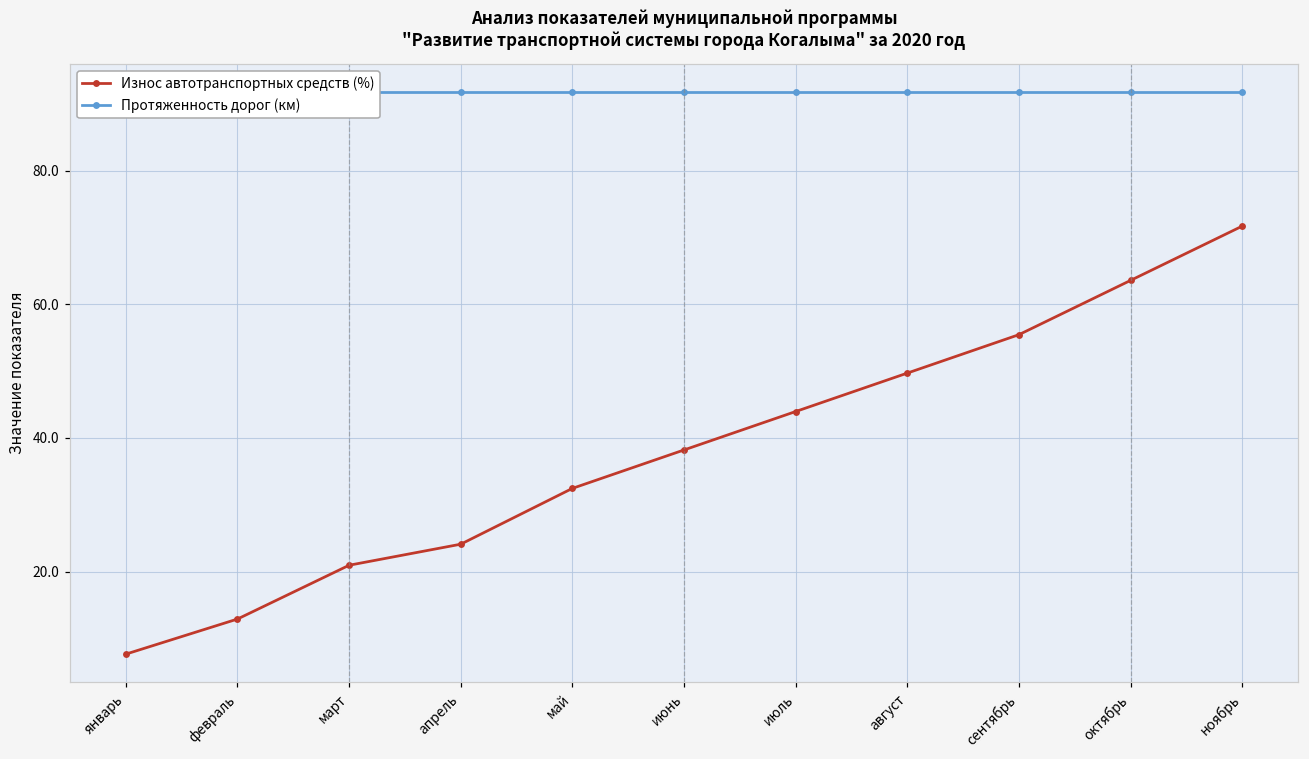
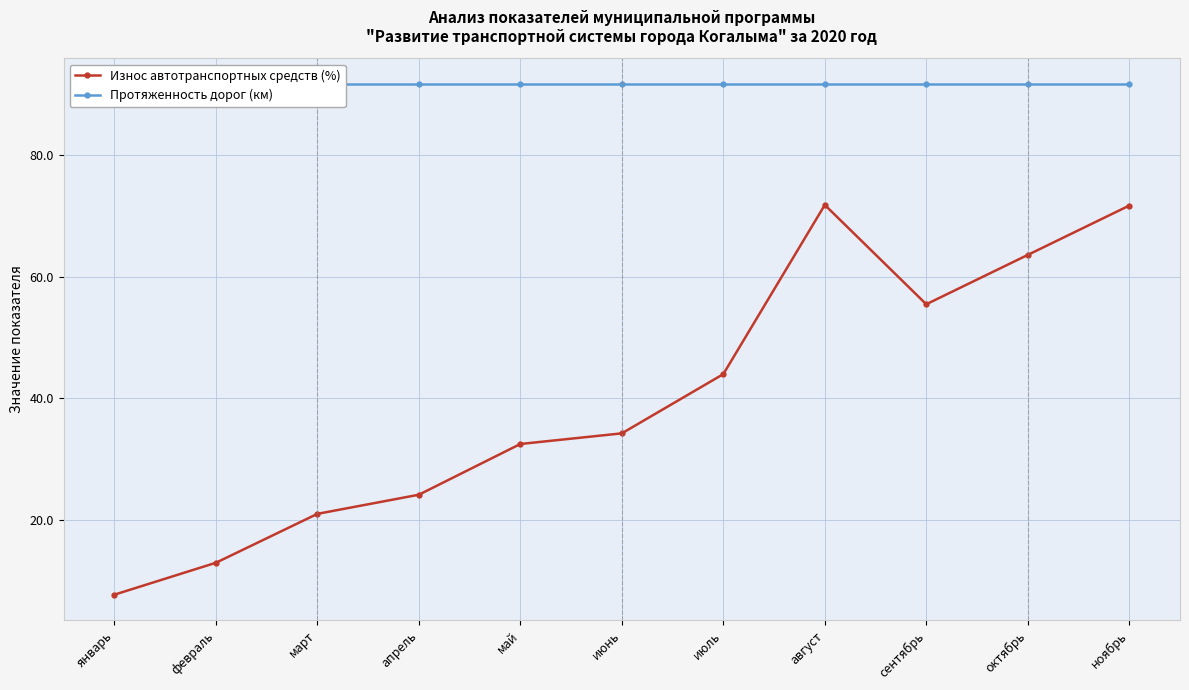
Износ автотранспортных средств (%), июнь: 38 -> 34
Износ автотранспортных средств (%), август: 50 -> 72
